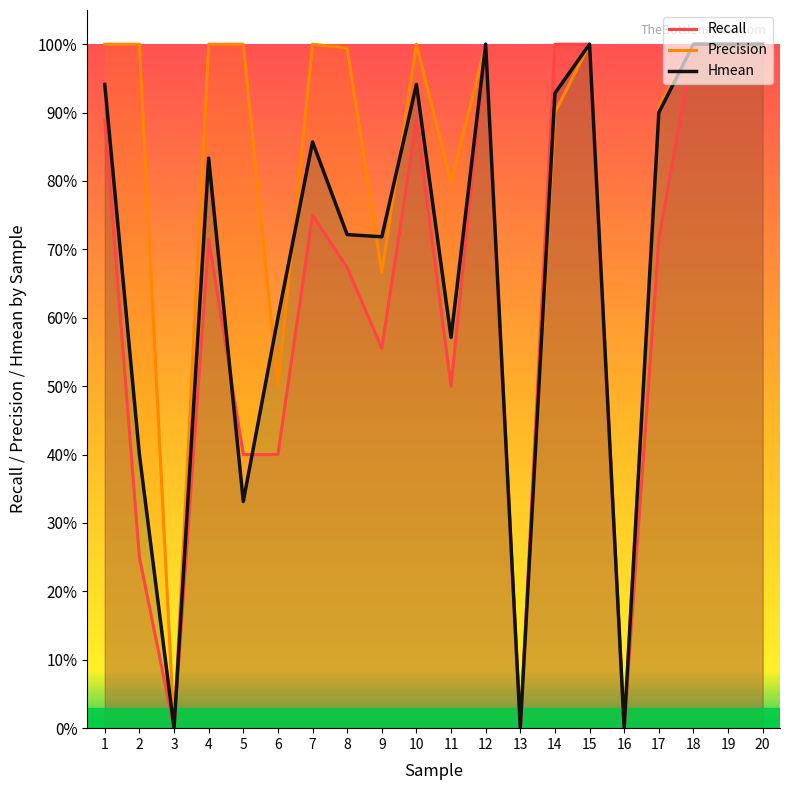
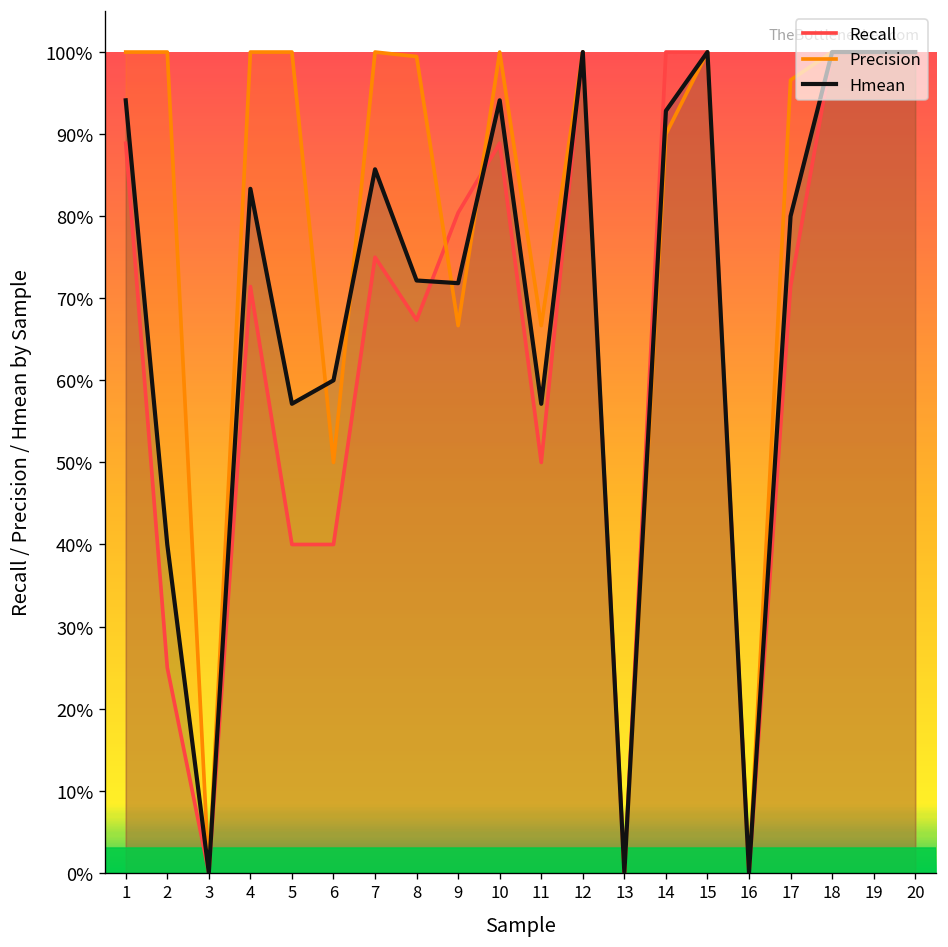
Hmean, 5: 33% -> 57%
Recall, 9: 56% -> 80%
Precision, 11: 80% -> 67%
Precision, 17: 91% -> 97%
Hmean, 17: 90% -> 80%
